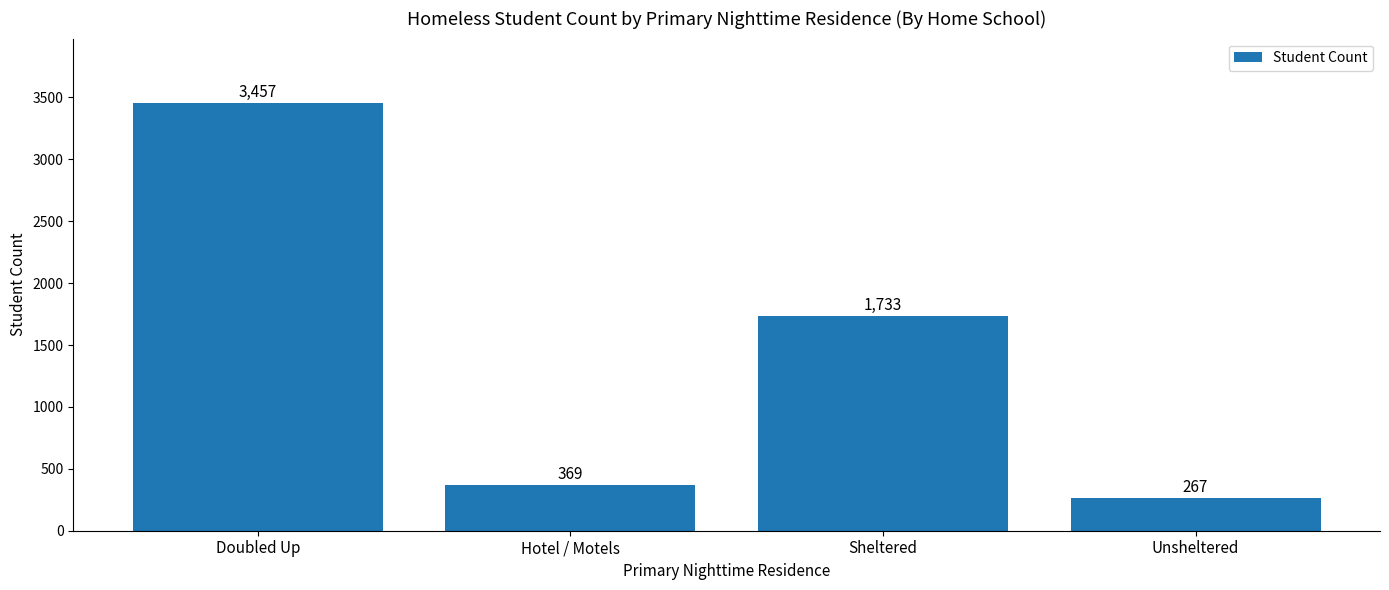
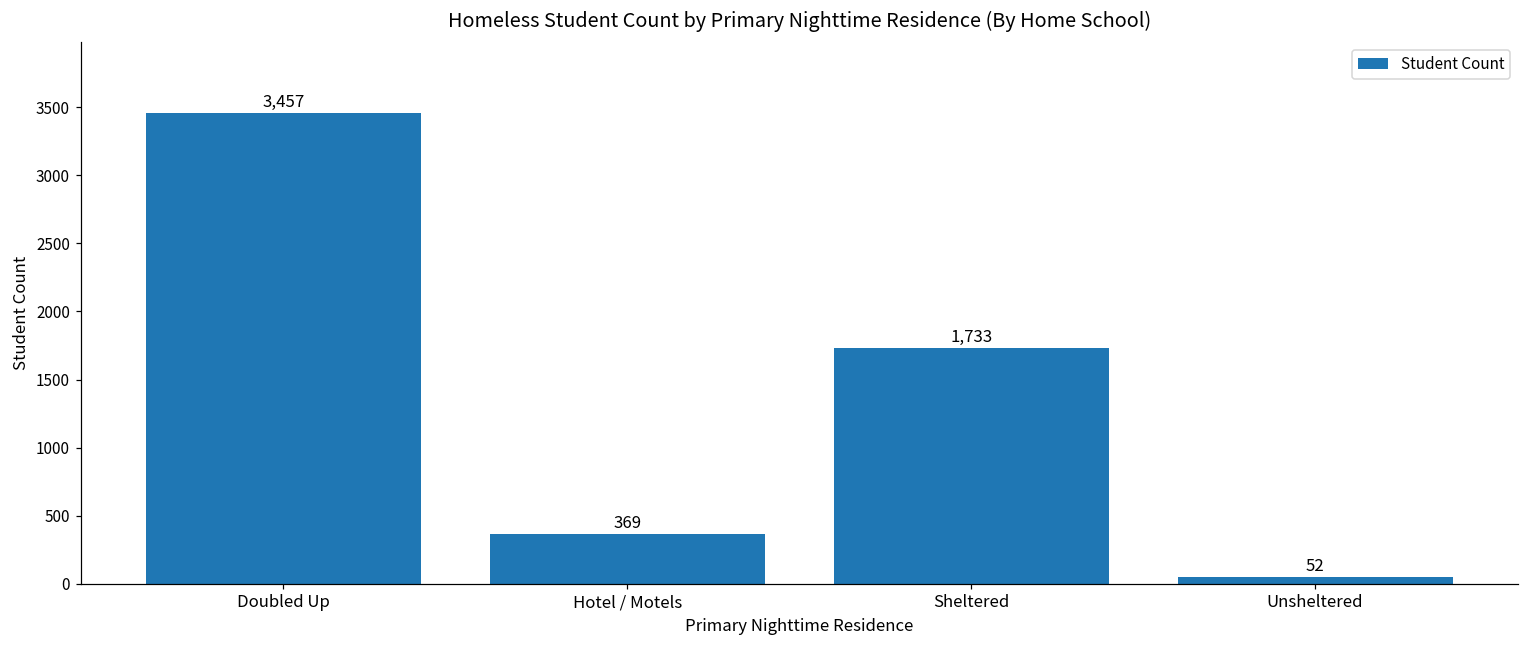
Unsheltered: 267 -> 52
